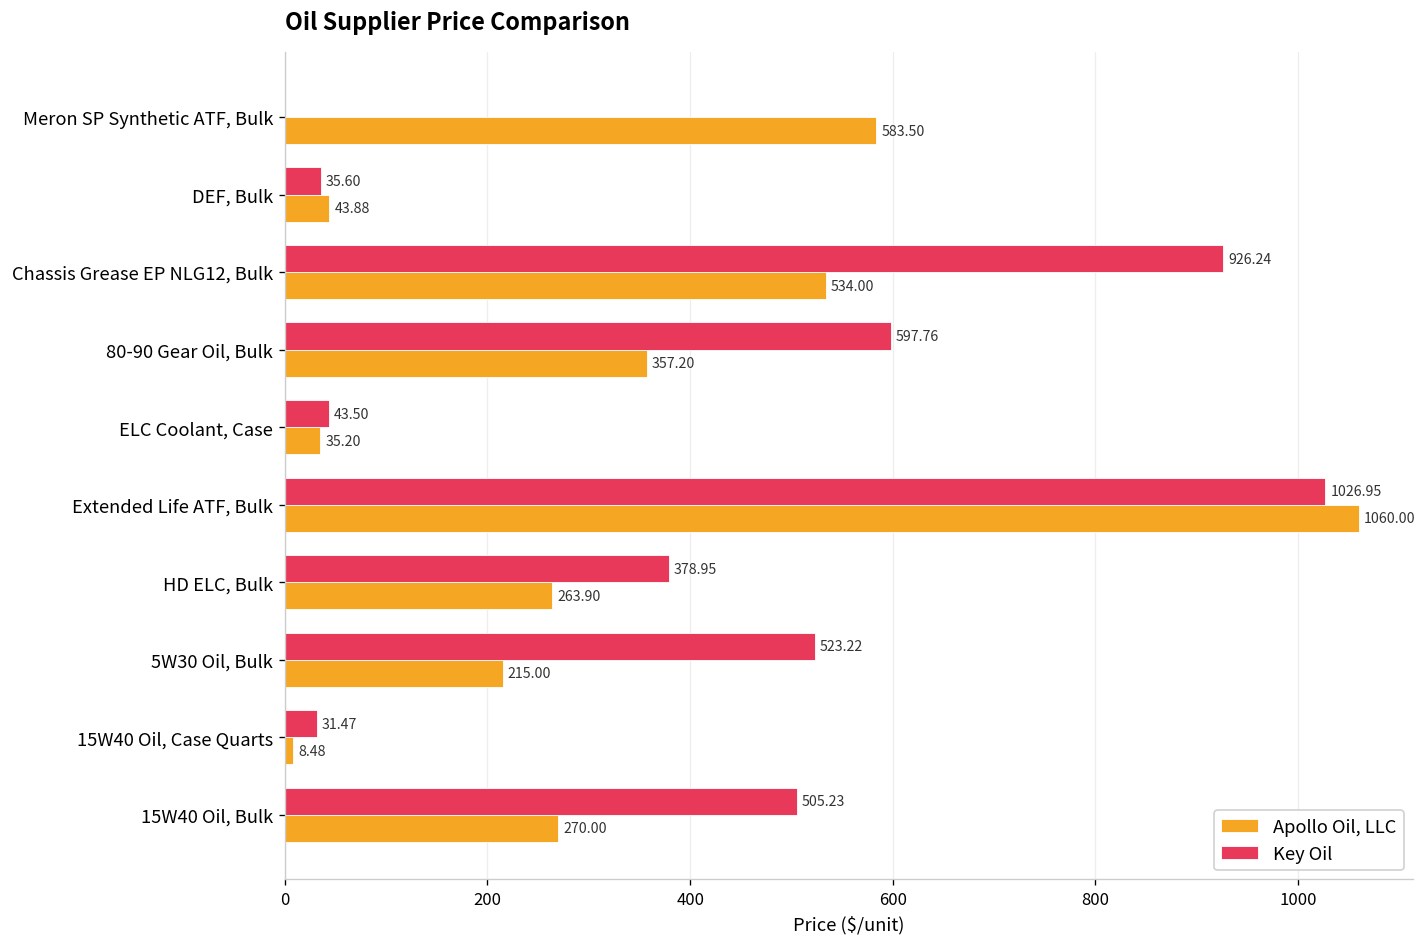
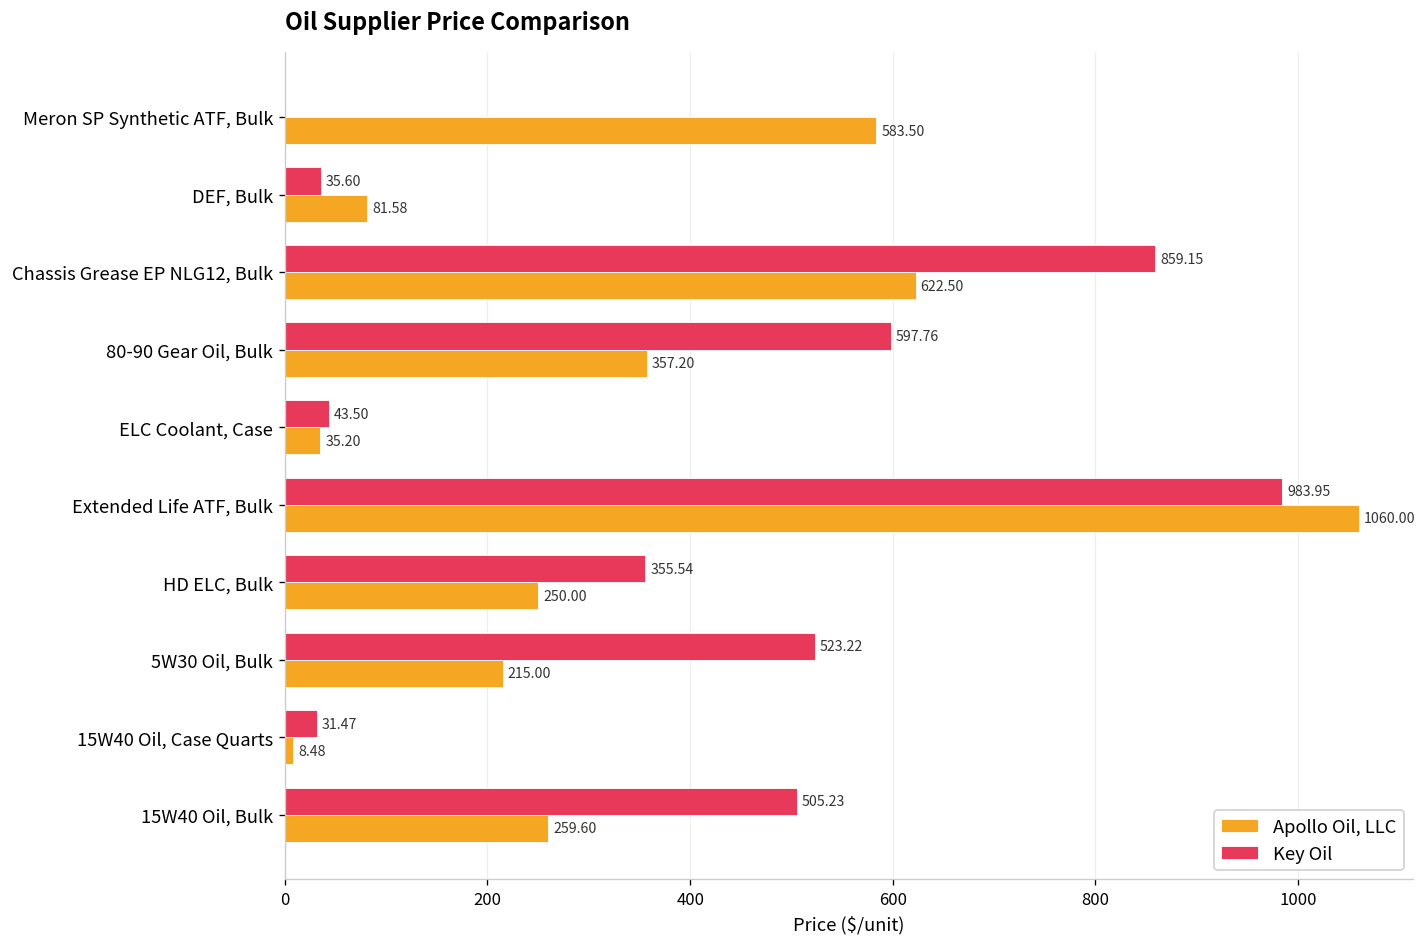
Apollo Oil, LLC, DEF, Bulk: 43.88 -> 81.58
Key Oil, Chassis Grease EP NLG12, Bulk: 926.24 -> 859.15
Apollo Oil, LLC, Chassis Grease EP NLG12, Bulk: 534.00 -> 622.50
Key Oil, Extended Life ATF, Bulk: 1026.95 -> 983.95
Key Oil, HD ELC, Bulk: 378.95 -> 355.54
Apollo Oil, LLC, HD ELC, Bulk: 263.90 -> 250.00
Apollo Oil, LLC, 15W40 Oil, Bulk: 270.00 -> 259.60
